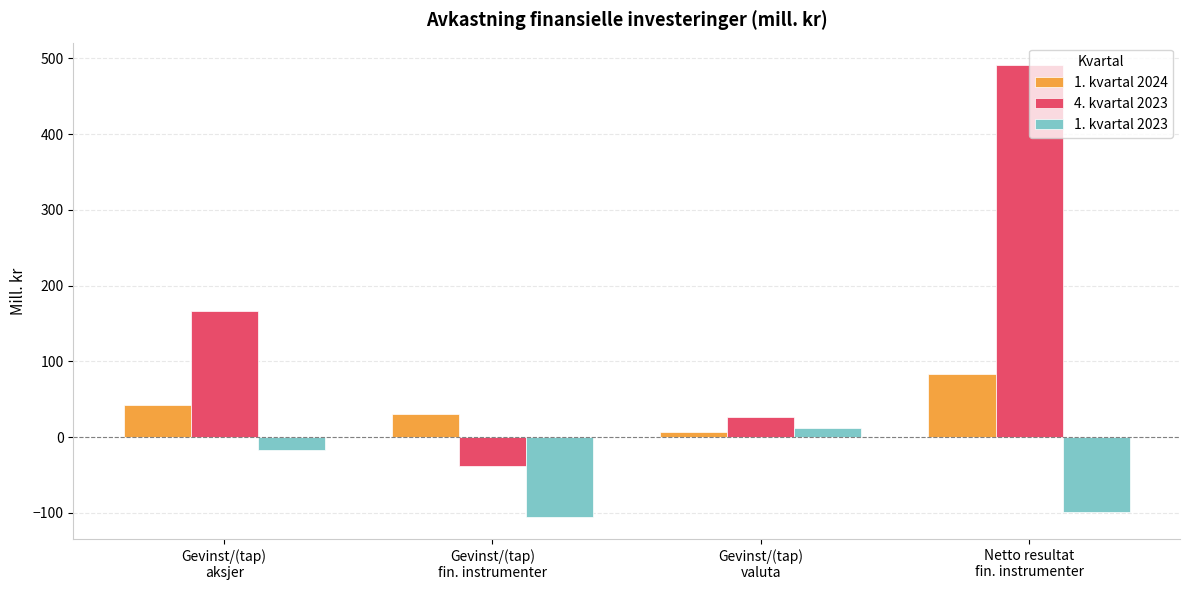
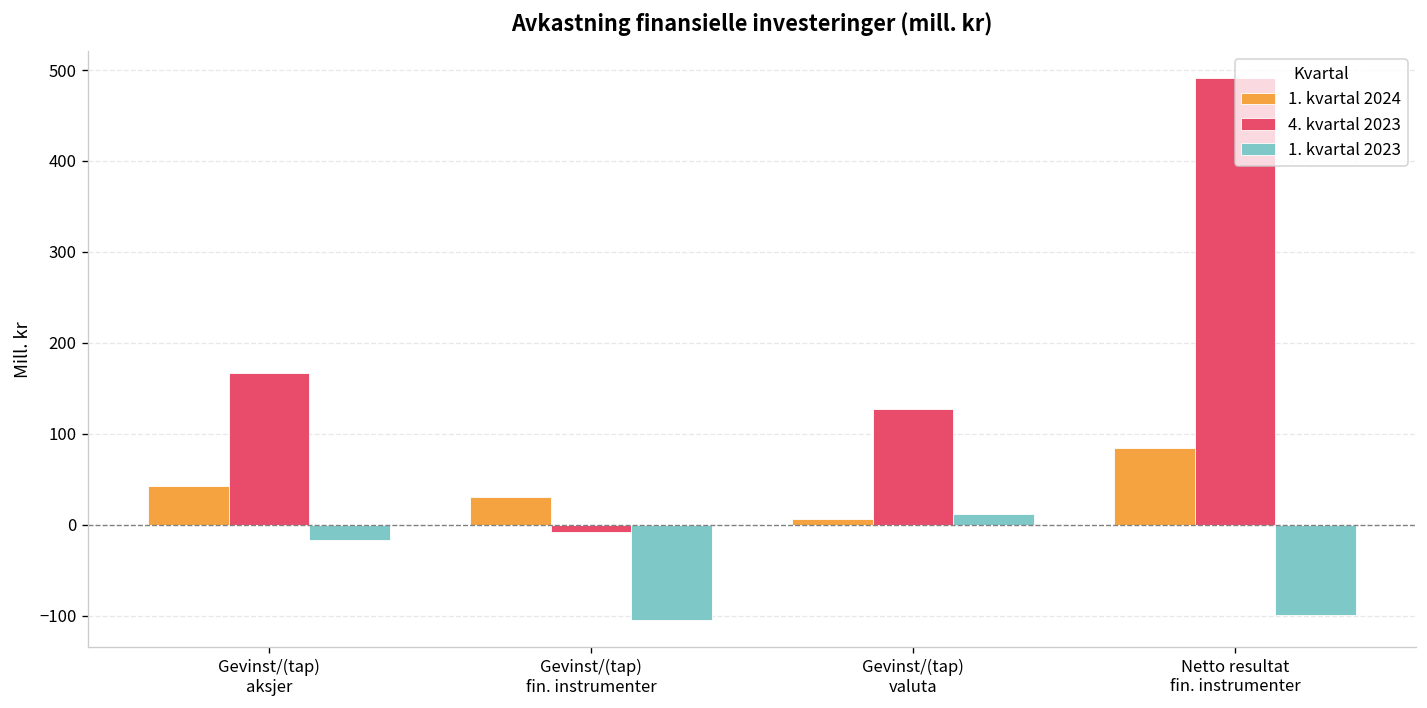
4. kvartal 2023, Gevinst/(tap) fin. instrumenter: -40 -> -10
4. kvartal 2023, Gevinst/(tap) valuta: 30 -> 130
